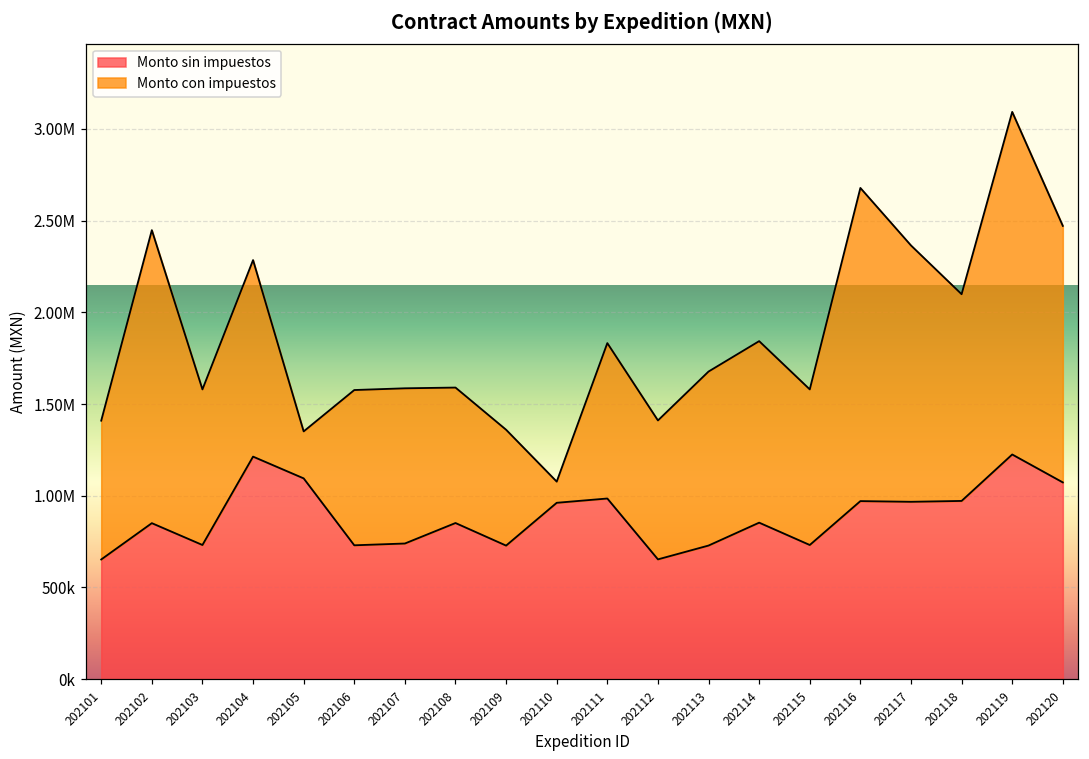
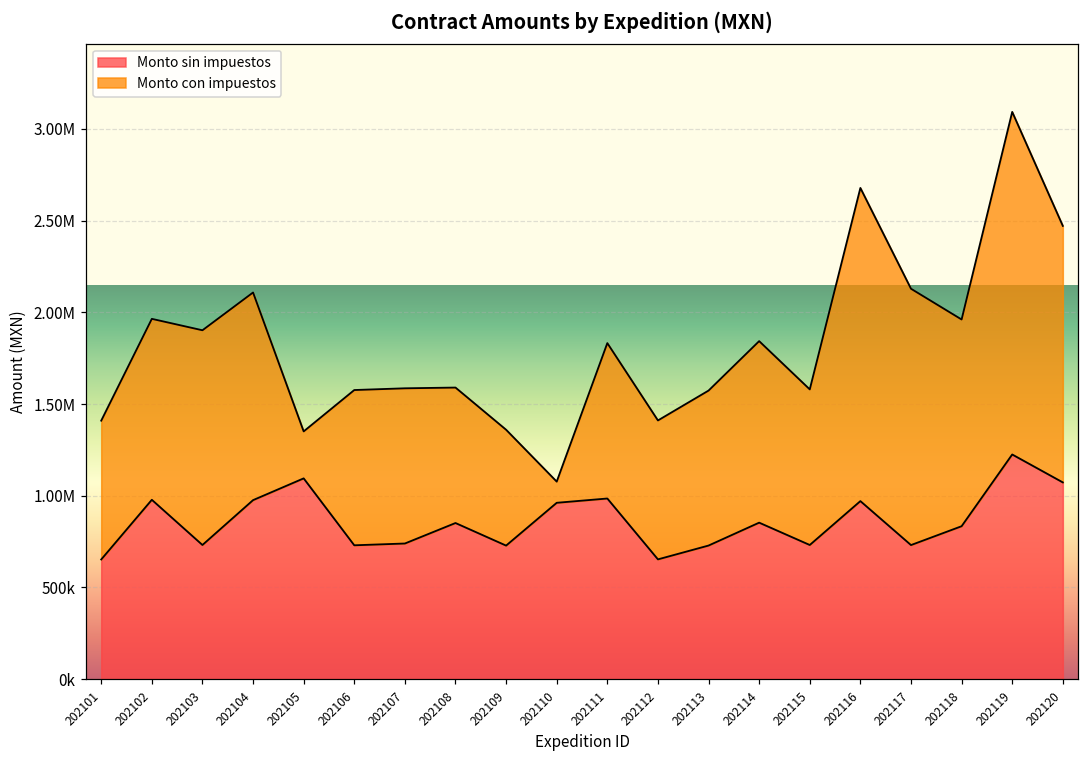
Monto sin impuestos, 202102: 850000 -> 980000
Monto con impuestos, 202102: 1600000 -> 990000
Monto con impuestos, 202103: 850000 -> 1170000
Monto sin impuestos, 202104: 1210000 -> 980000
Monto con impuestos, 202104: 1070000 -> 1130000
Monto con impuestos, 202113: 950000 -> 850000
Monto sin impuestos, 202117: 970000 -> 730000
Monto sin impuestos, 202118: 970000 -> 830000
